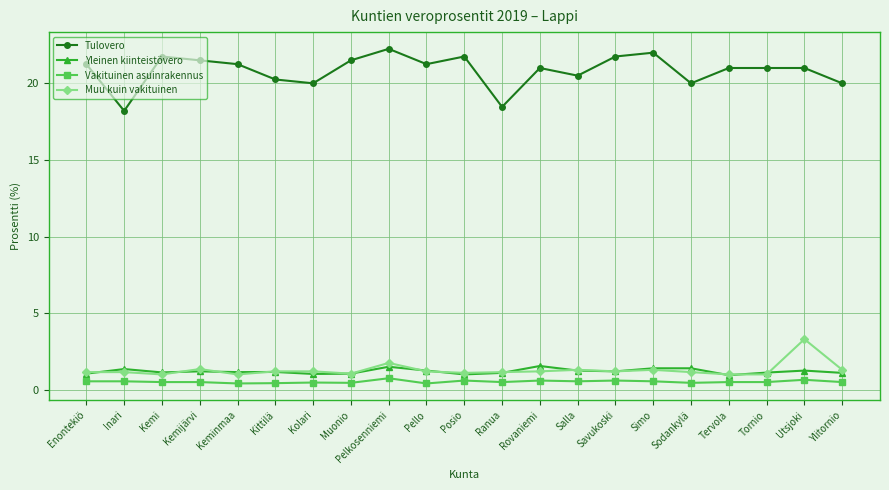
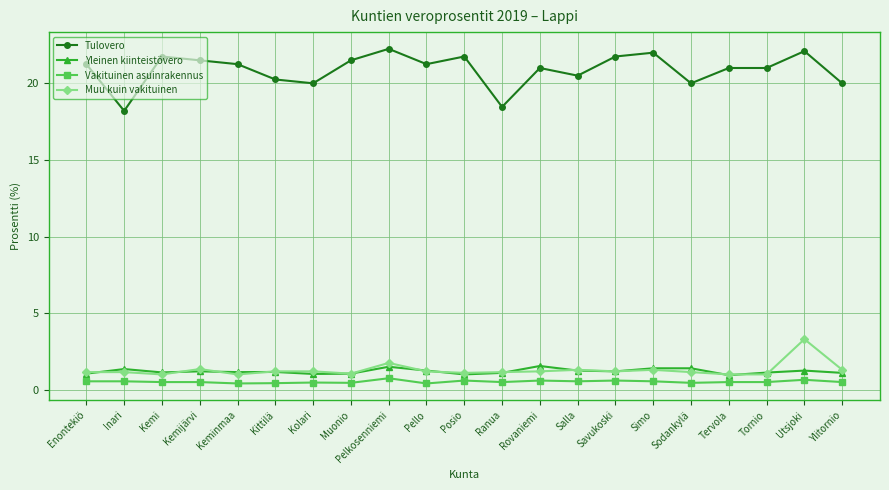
Tulovero, Utsjoki: 21.0 -> 22.1
